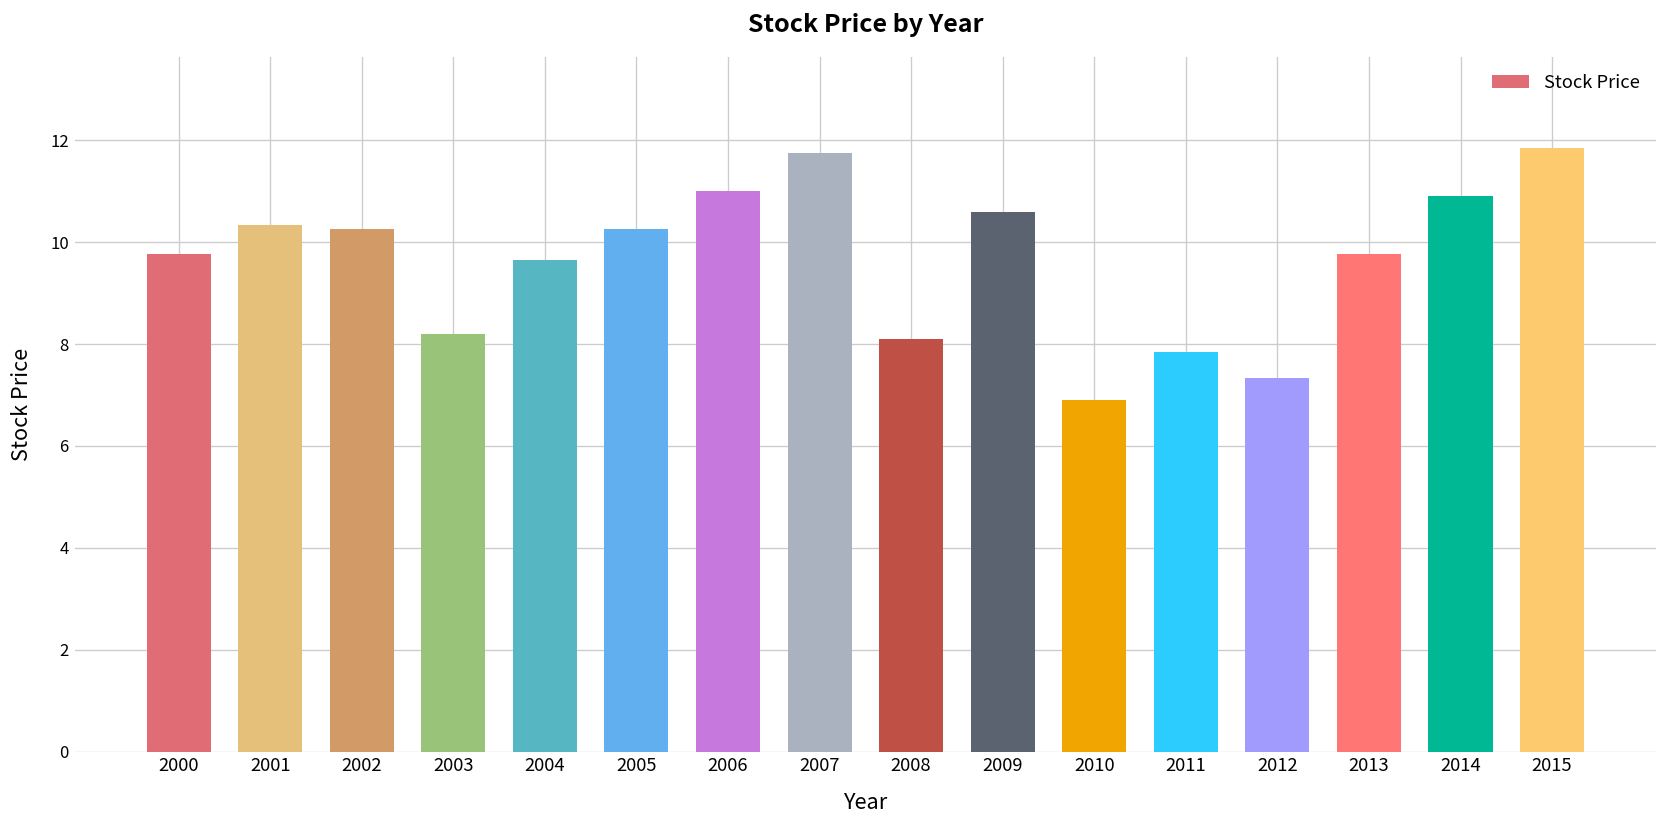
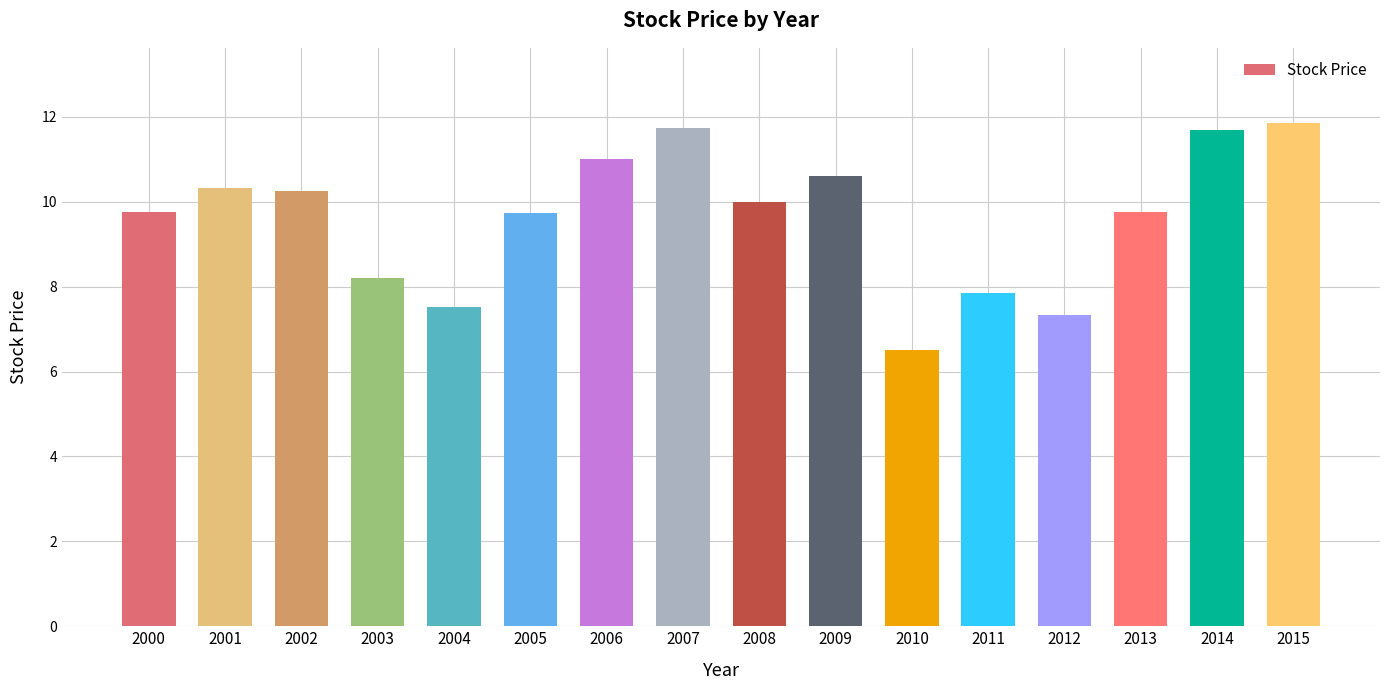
2004: 9.7 -> 7.5
2005: 10.3 -> 9.7
2008: 8.1 -> 10.0
2010: 6.9 -> 6.5
2014: 10.9 -> 11.7
